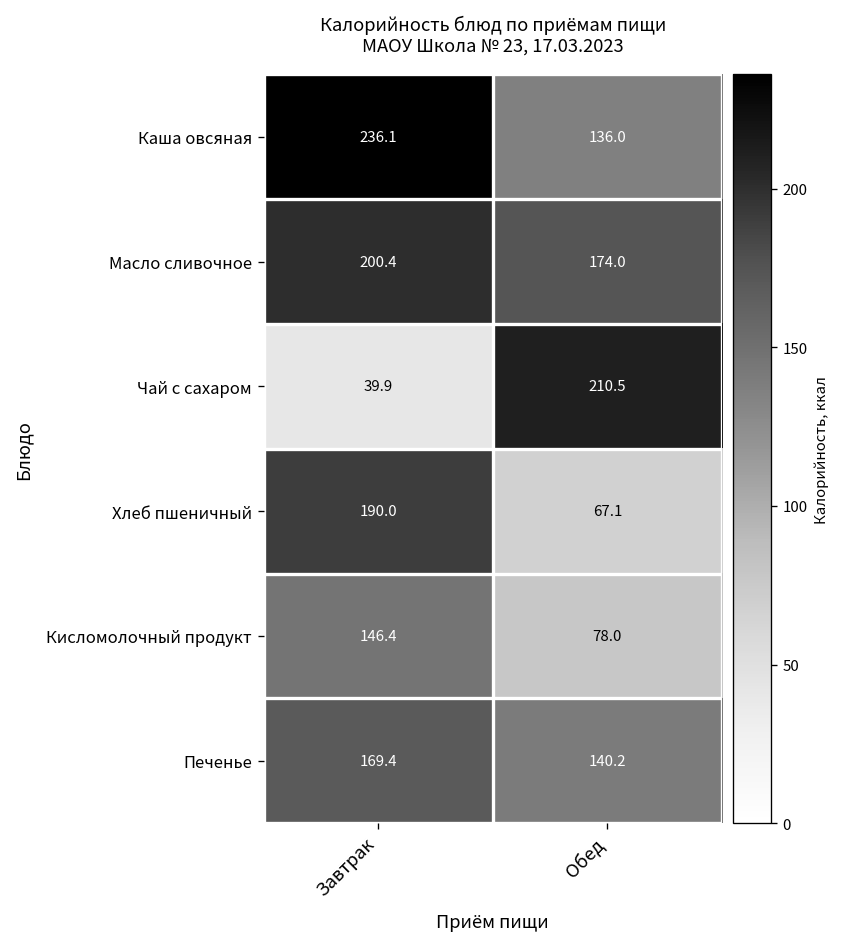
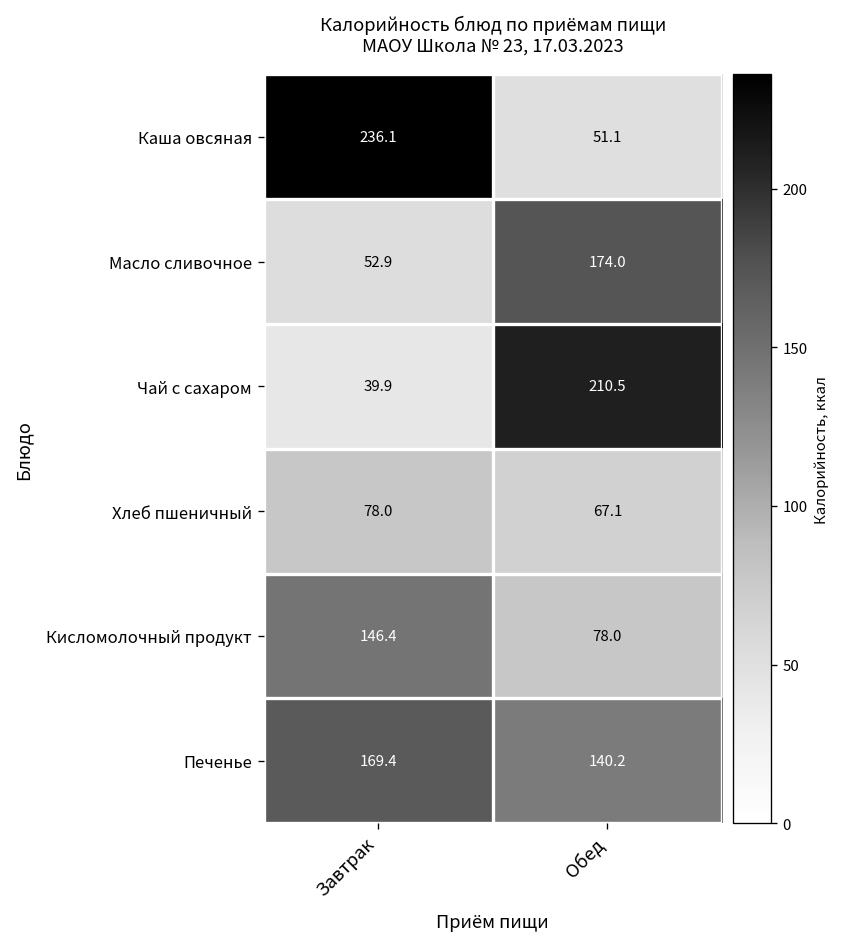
Каша овсяная, Обед: 136.0 -> 51.1
Масло сливочное, Завтрак: 200.4 -> 52.9
Хлеб пшеничный, Завтрак: 190.0 -> 78.0
